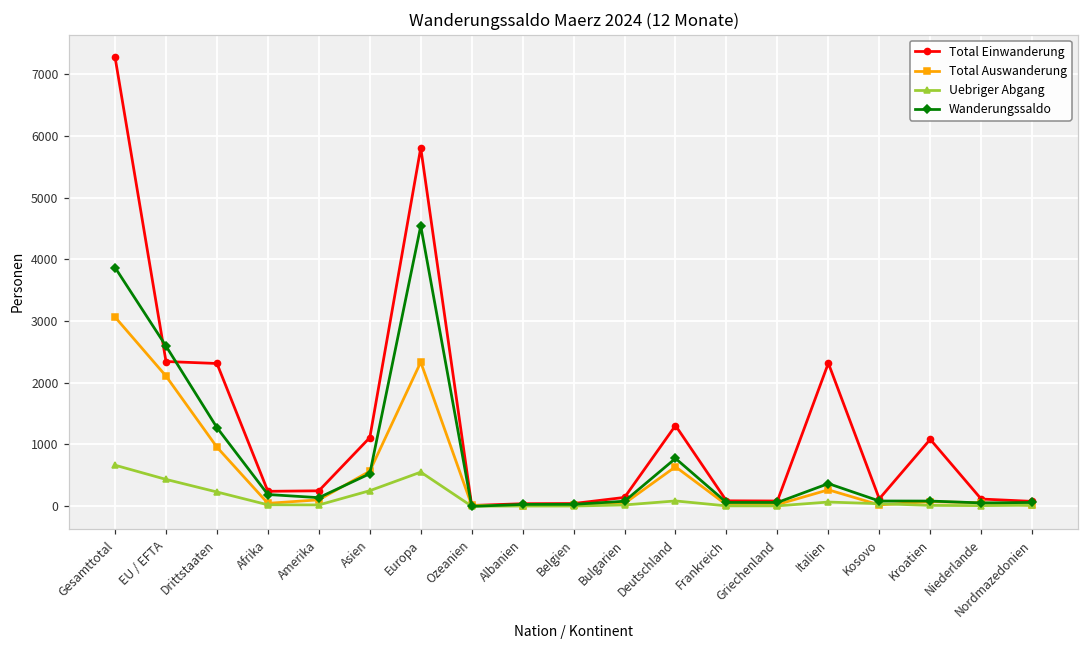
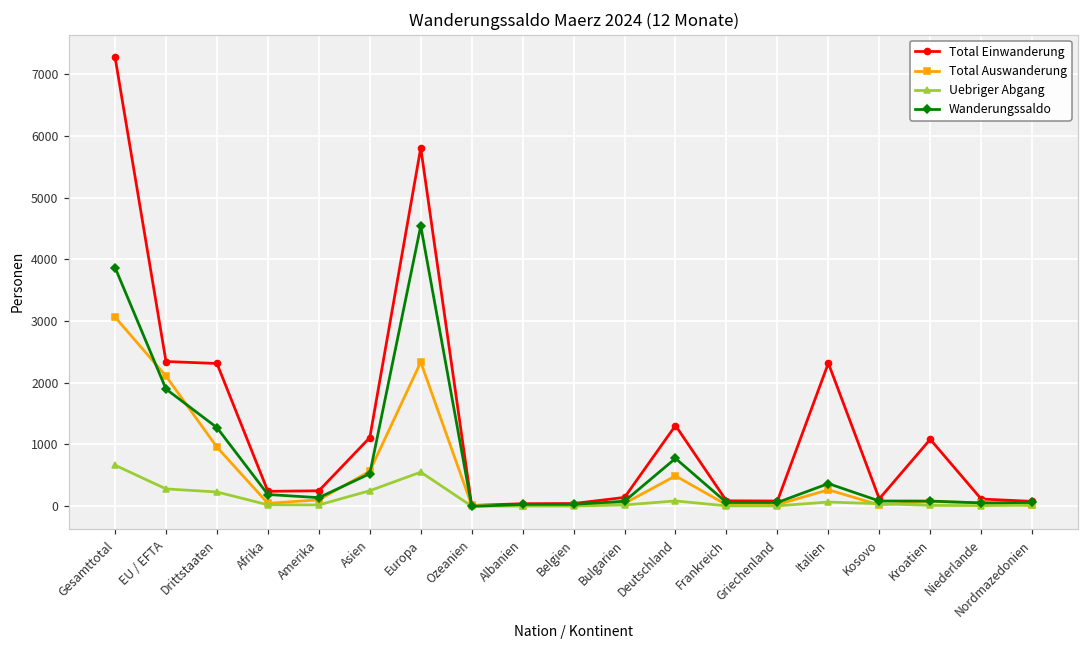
Uebriger Abgang, EU / EFTA: 400 -> 300
Wanderungssaldo, EU / EFTA: 2600 -> 1900
Total Auswanderung, Deutschland: 600 -> 500
